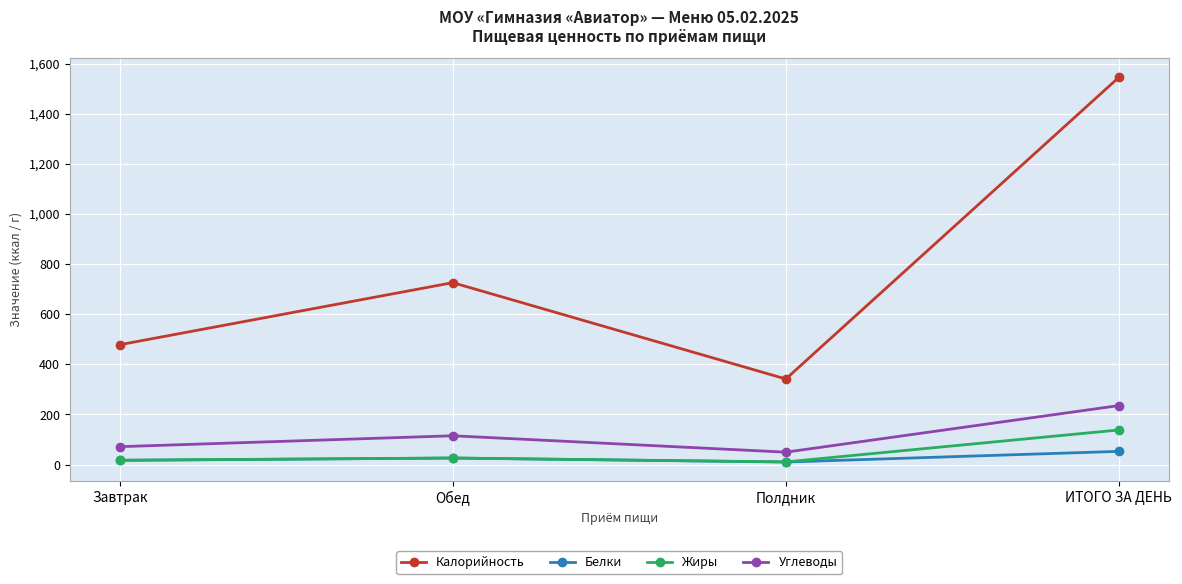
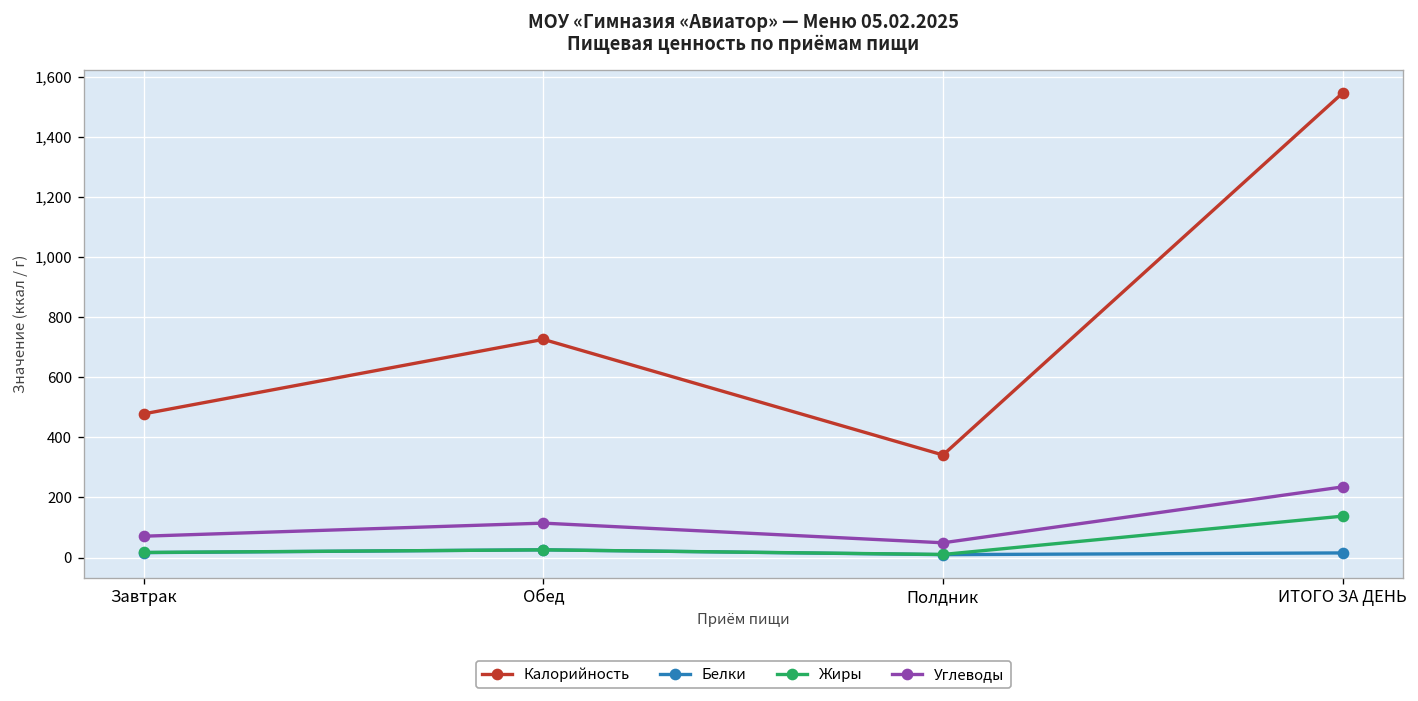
Белки, ИТОГО ЗА ДЕНЬ: 50 -> 20
